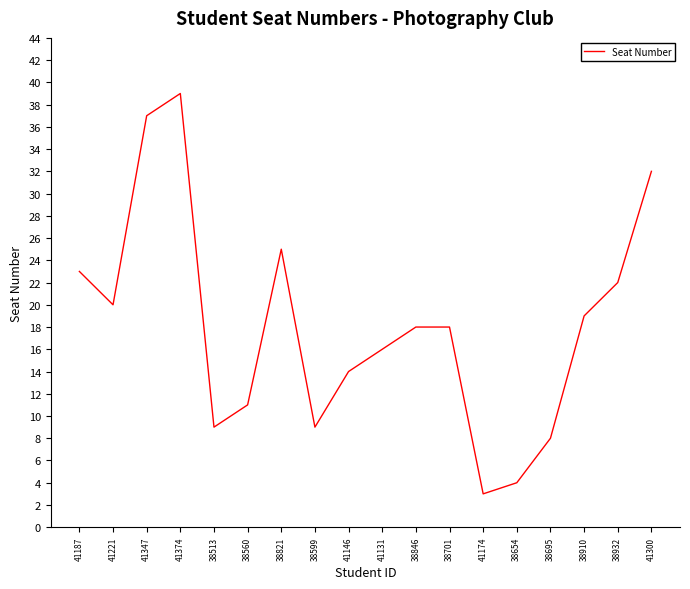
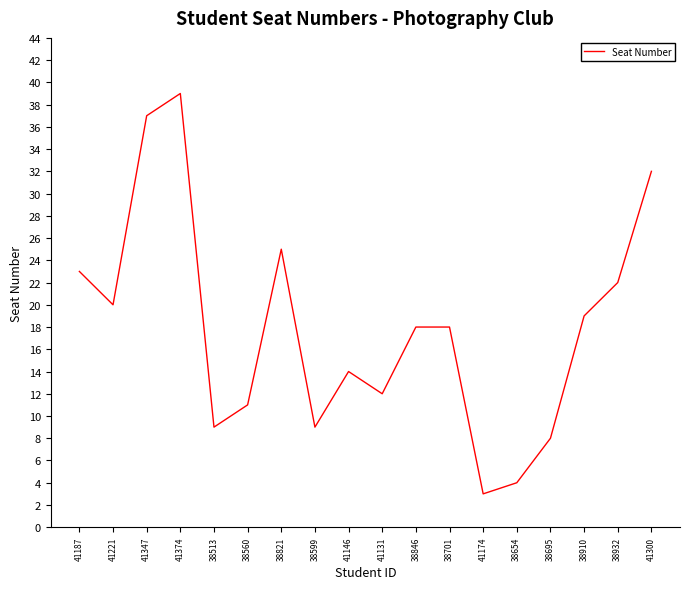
41131: 16 -> 12
